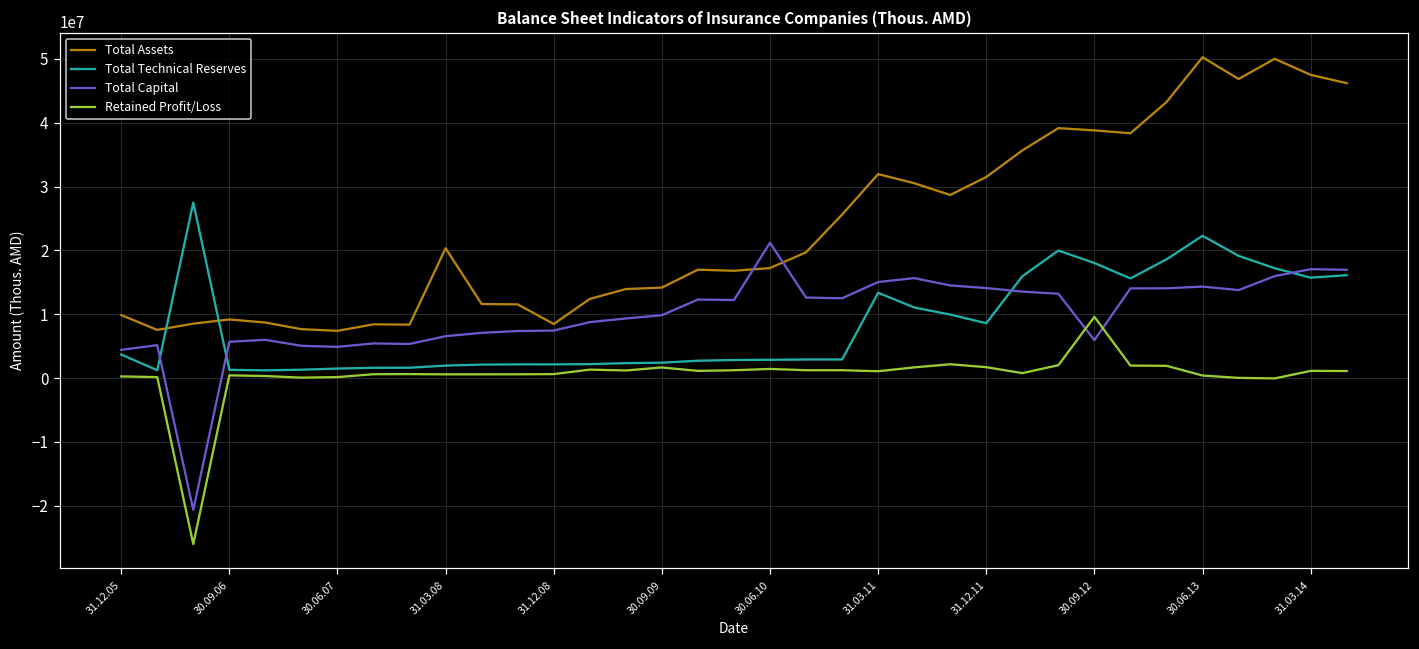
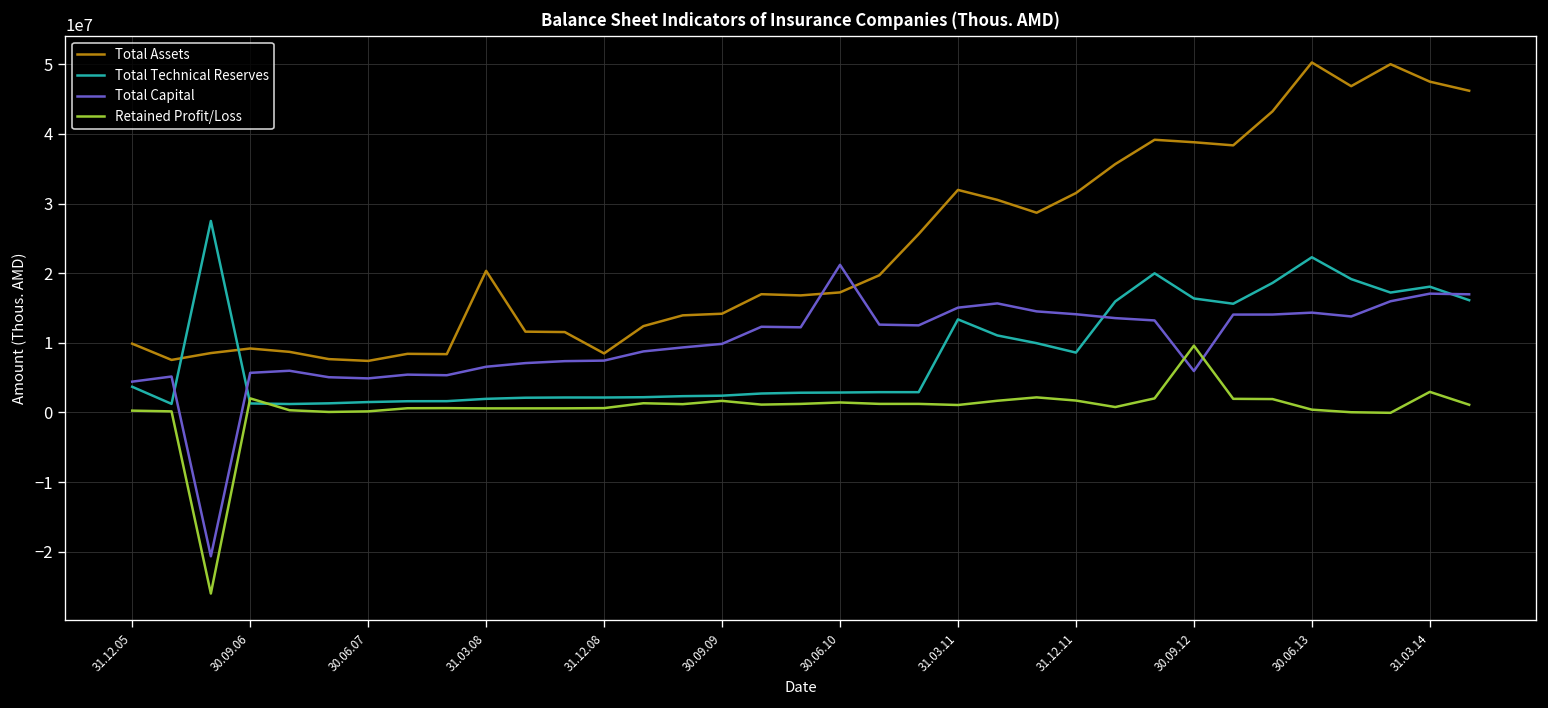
Retained Profit/Loss, 30.09.06: 0 -> 2000000
Total Technical Reserves, 30.09.12: 18000000 -> 16000000
Total Technical Reserves, 31.03.14: 16000000 -> 18000000
Retained Profit/Loss, 31.03.14: 1000000 -> 3000000
